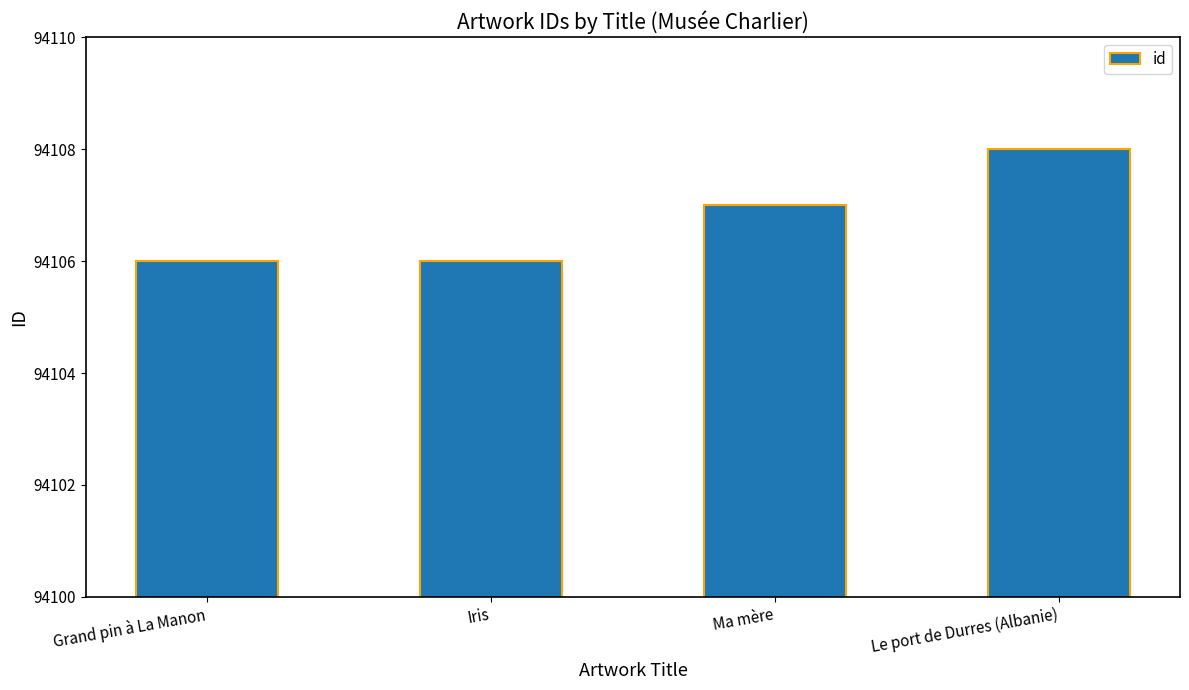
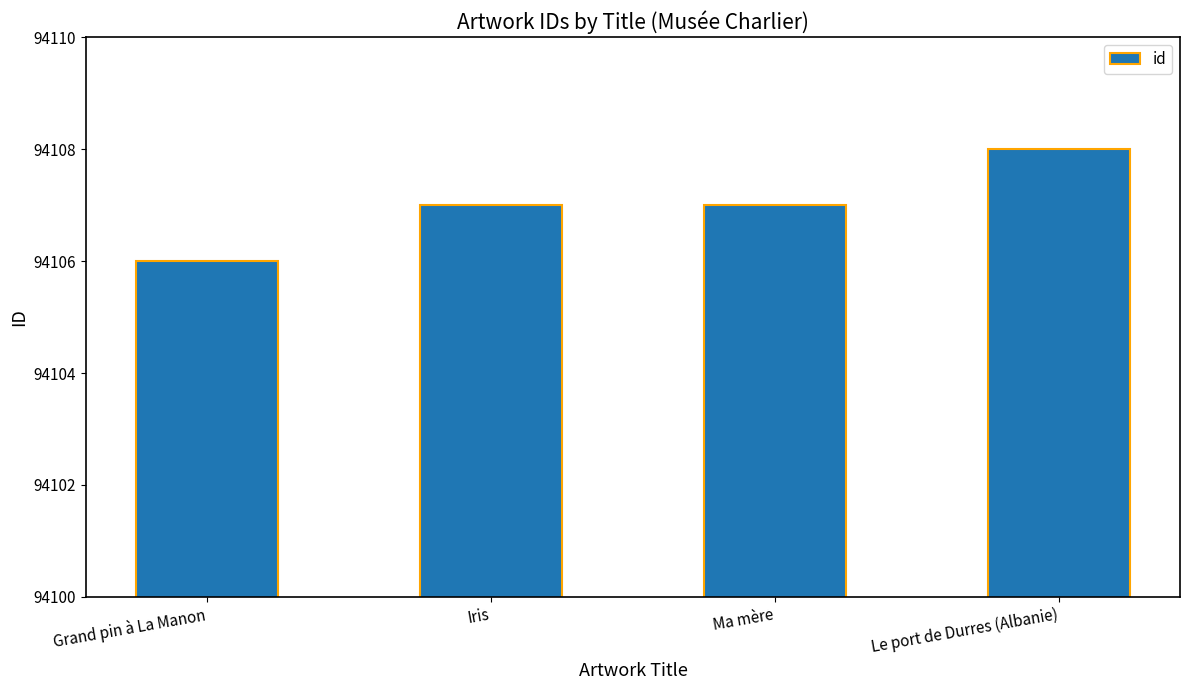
Iris: 94106 -> 94107
